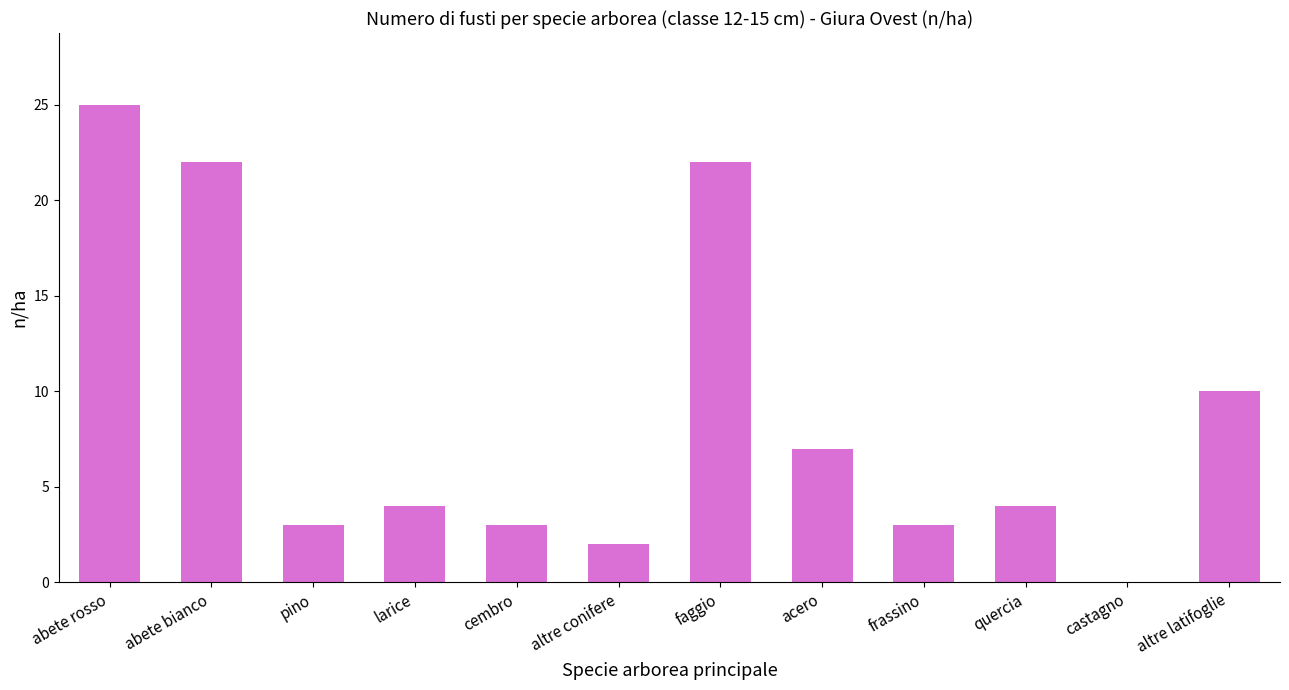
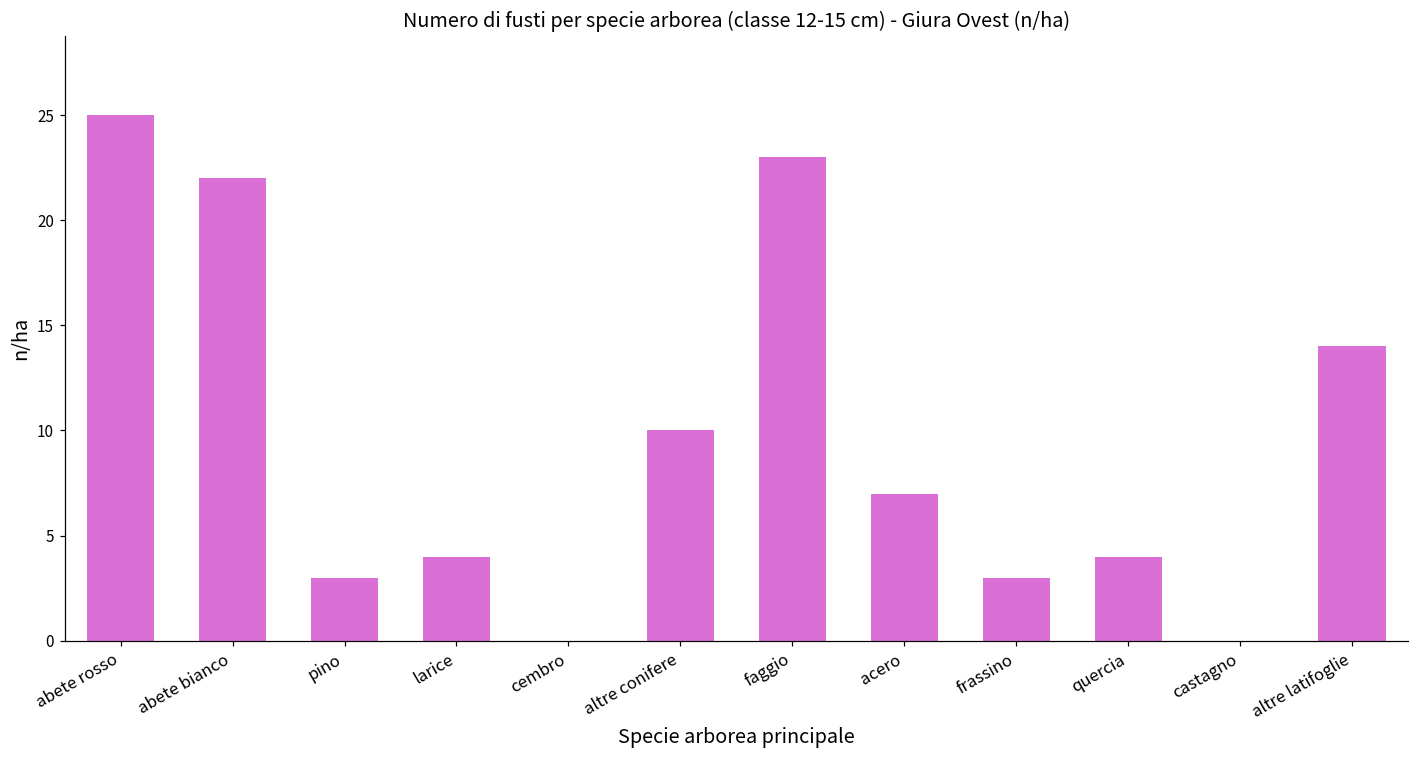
cembro: 3 -> 0
altre conifere: 2 -> 10
faggio: 22 -> 23
altre latifoglie: 10 -> 14
